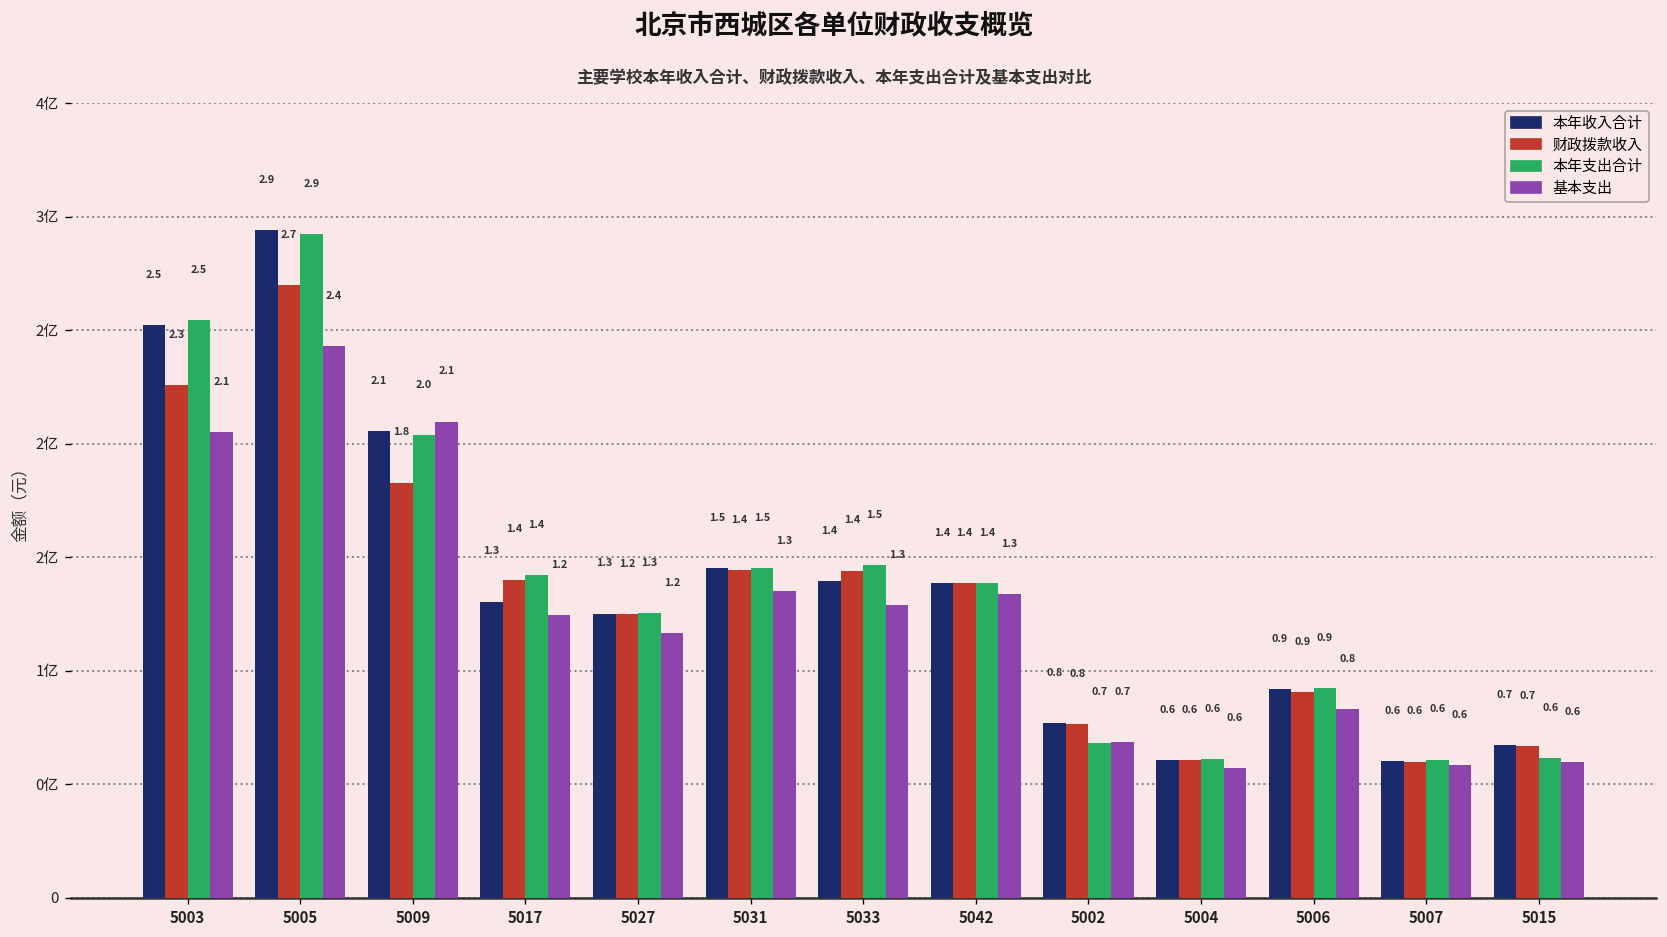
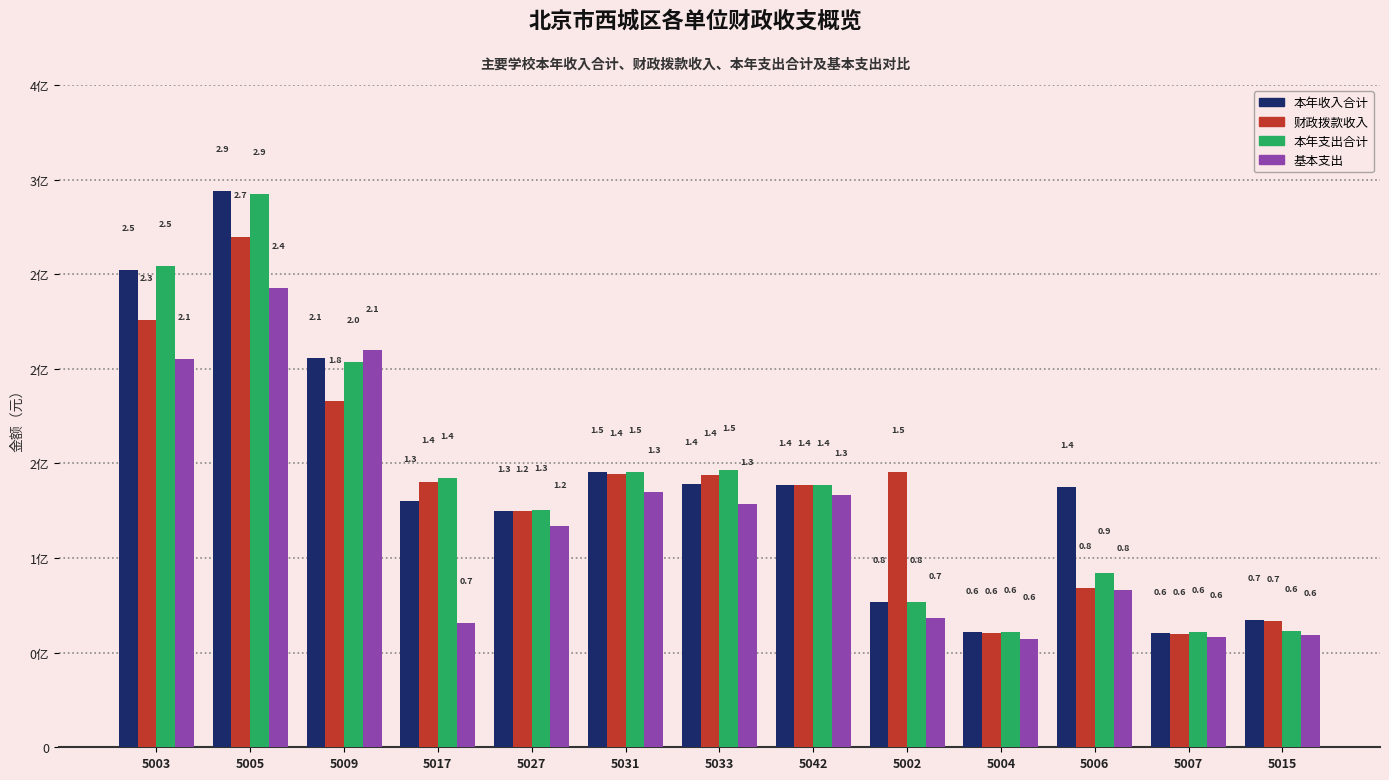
基本支出, 5017: 1.2 -> 0.7
财政拨款收入, 5002: 0.8 -> 1.5
本年支出合计, 5002: 0.7 -> 0.8
本年收入合计, 5006: 0.9 -> 1.4
财政拨款收入, 5006: 0.9 -> 0.8
